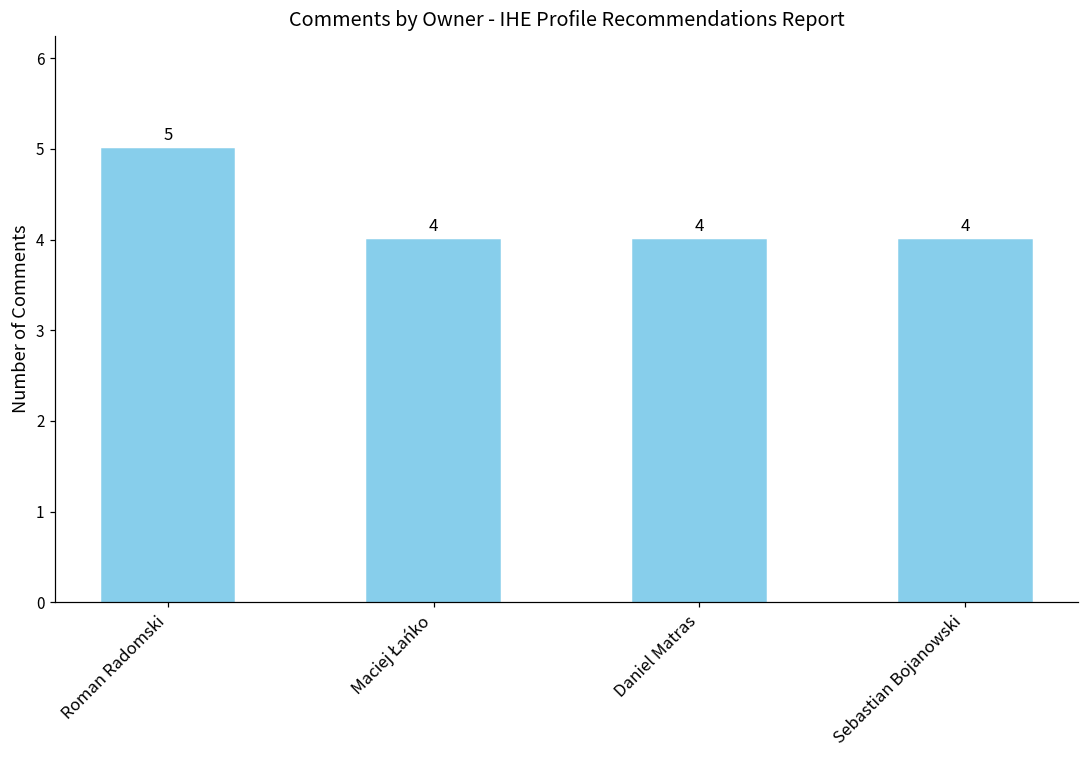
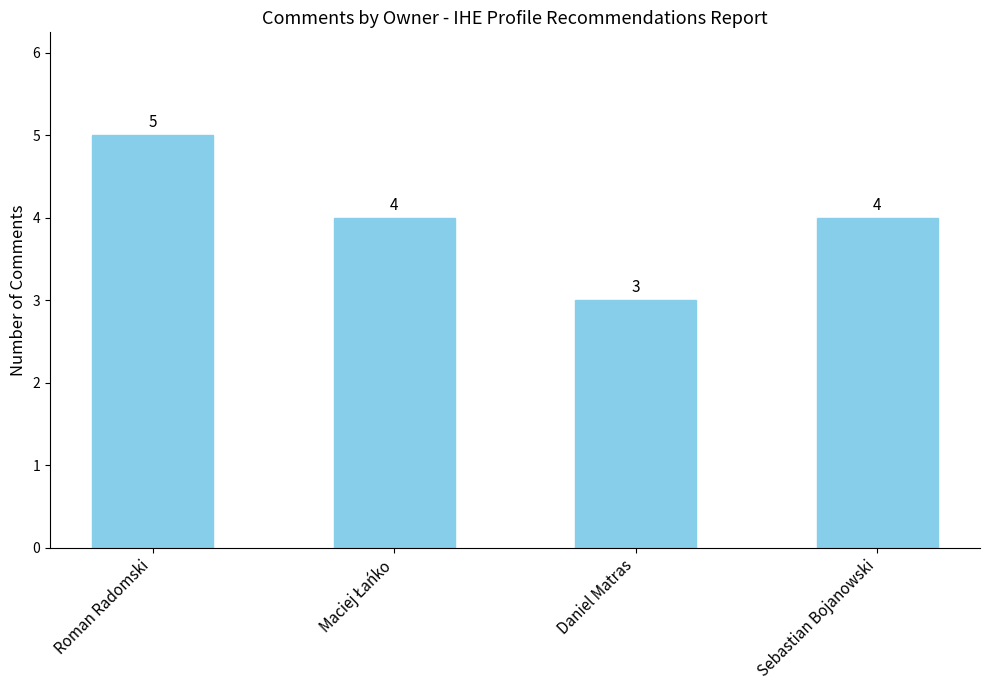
Daniel Matras: 4 -> 3
